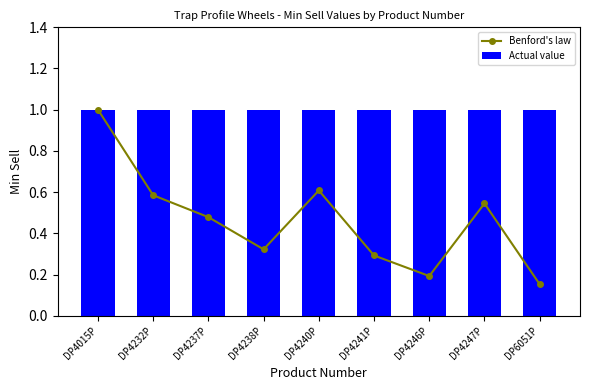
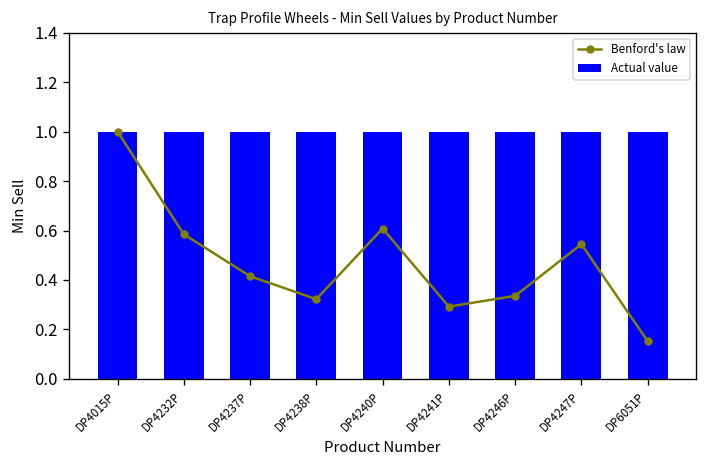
Benford's law, DP4237P: 0.48 -> 0.42
Benford's law, DP4246P: 0.19 -> 0.34
